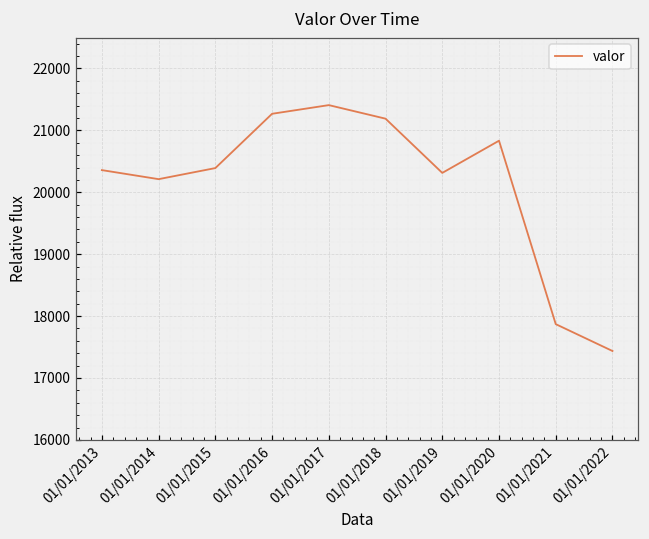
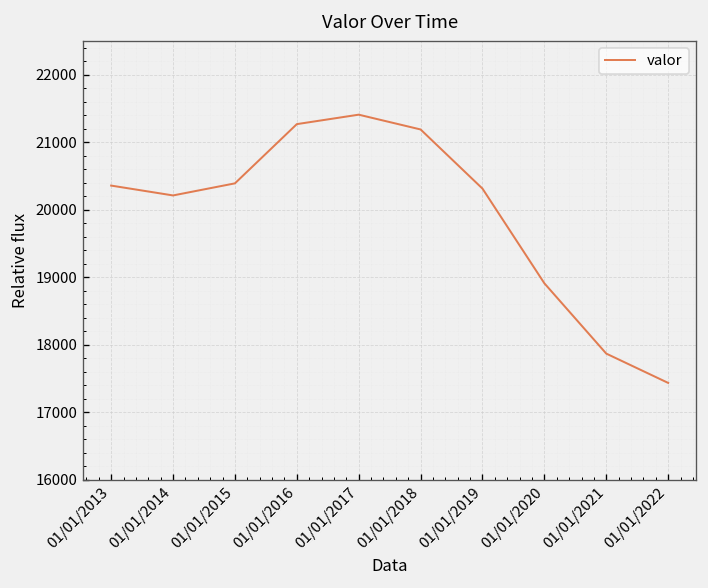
01/01/2020: 20800 -> 18900
